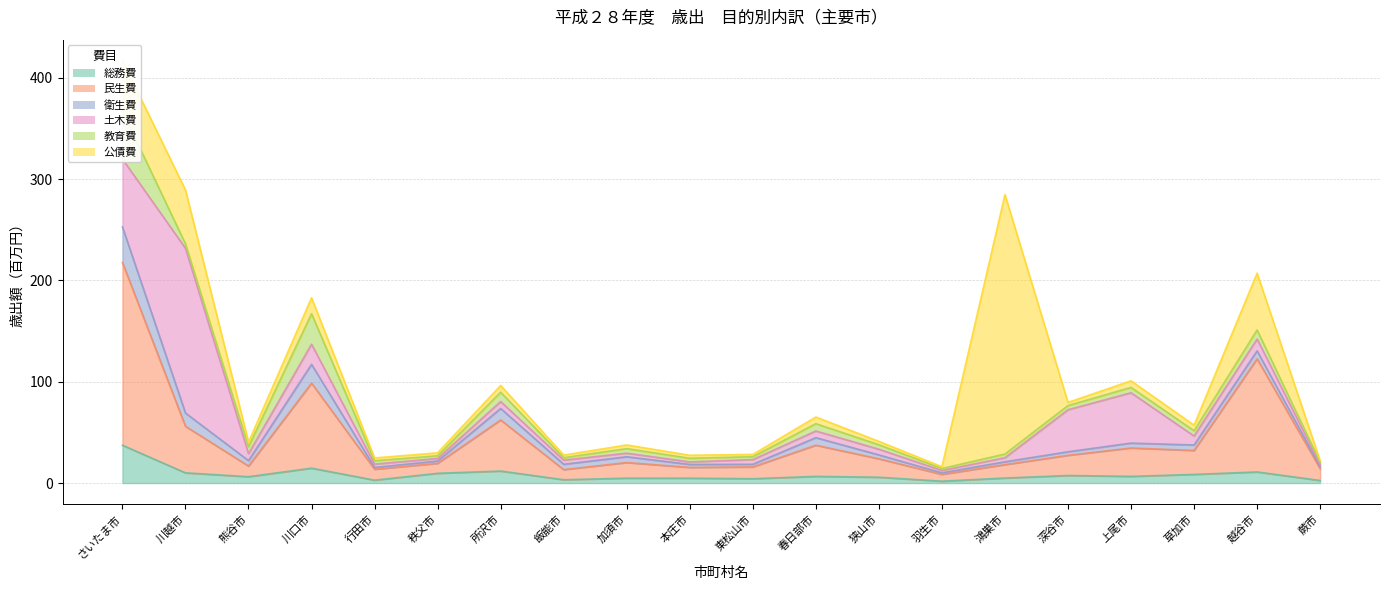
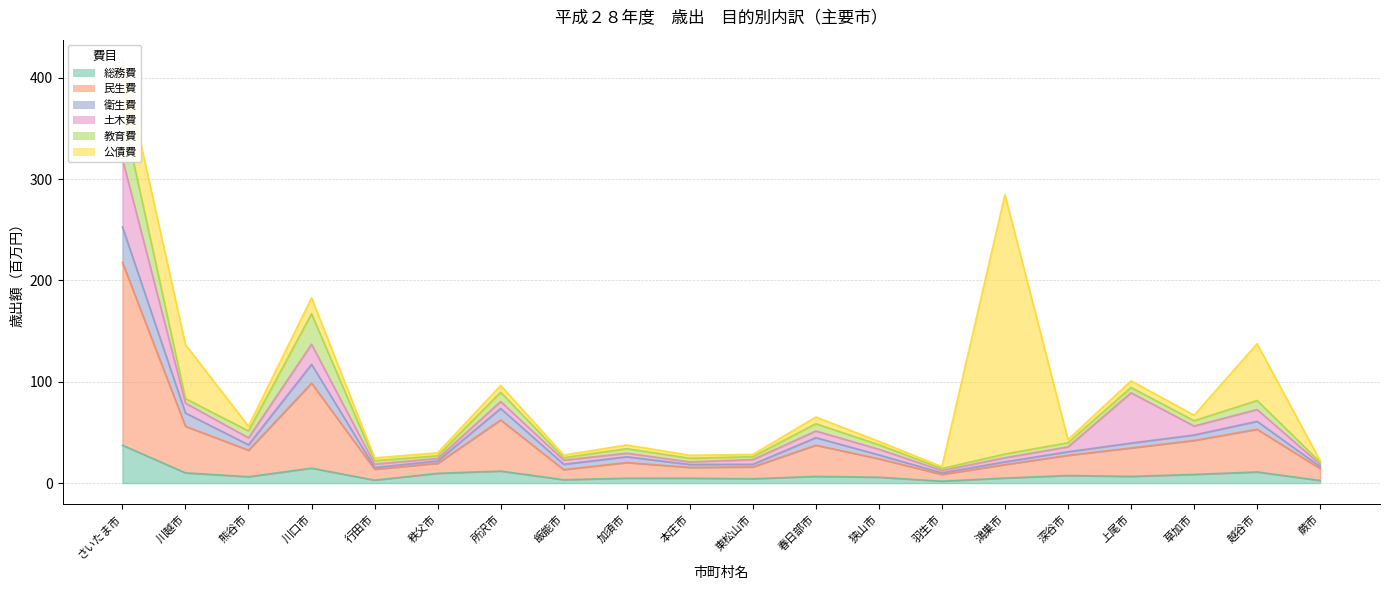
土木費, 川越市: 163 -> 10
民生費, 熊谷市: 11 -> 26
土木費, 深谷市: 41 -> 5
民生費, 草加市: 24 -> 34
民生費, 越谷市: 112 -> 42
